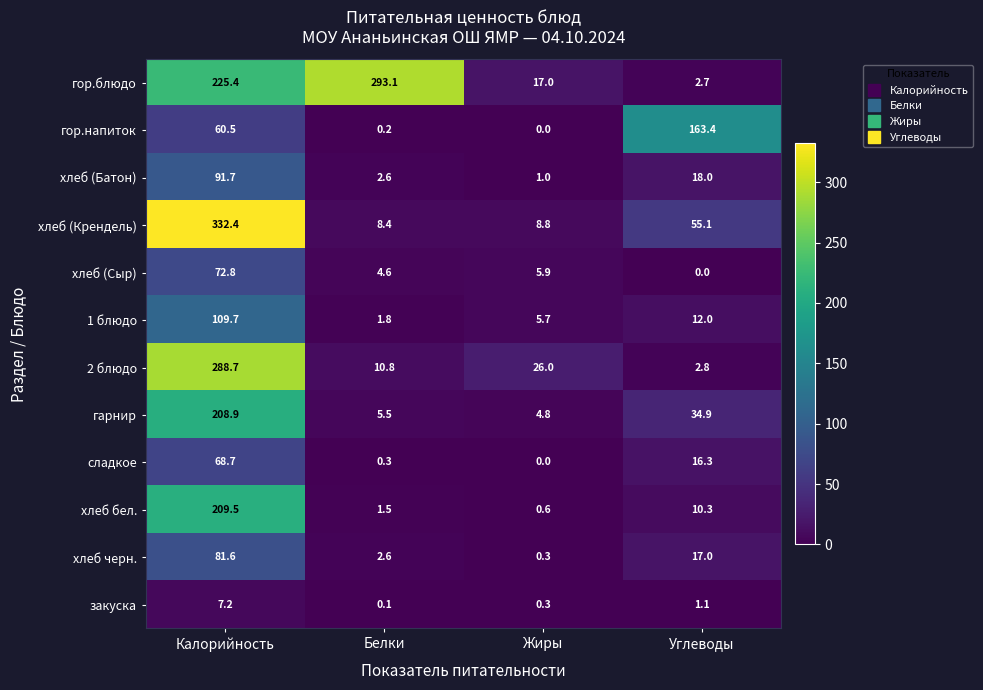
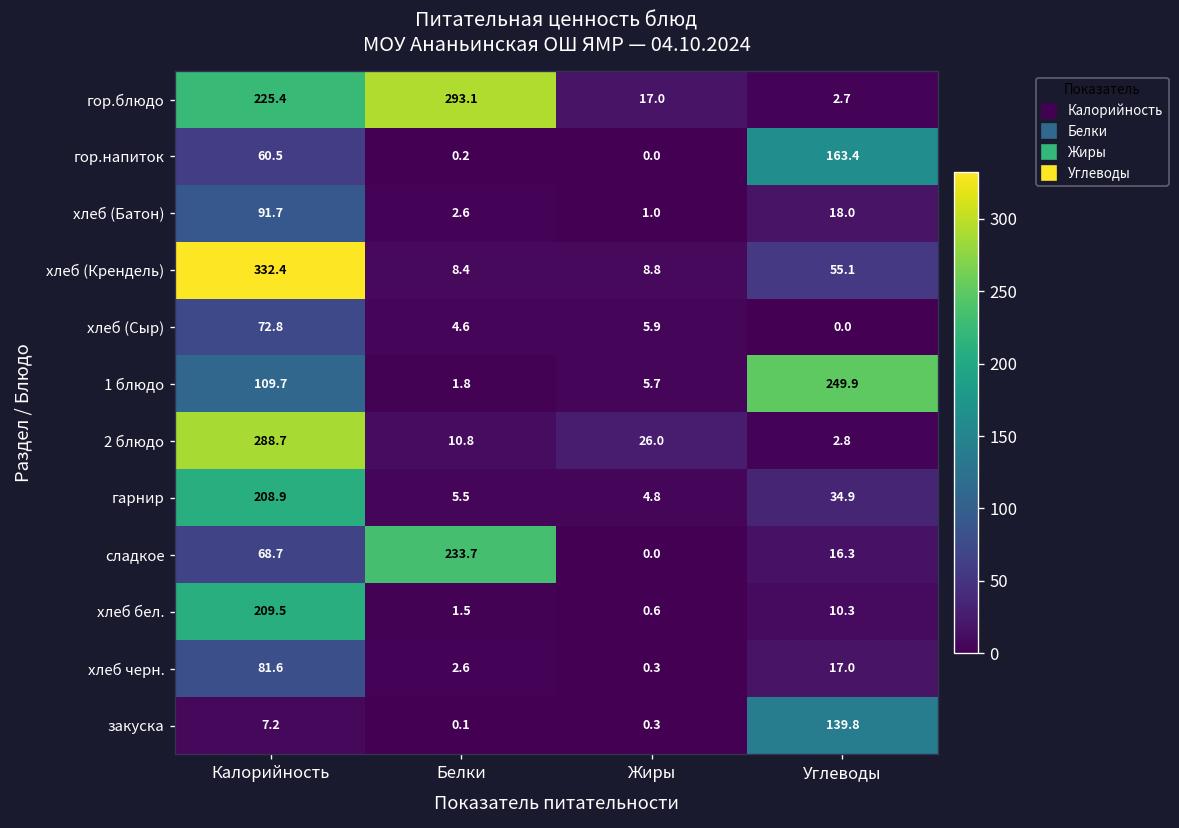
1 блюдо, Углеводы: 12.0 -> 249.9
сладкое, Белки: 0.3 -> 233.7
закуска, Углеводы: 1.1 -> 139.8
